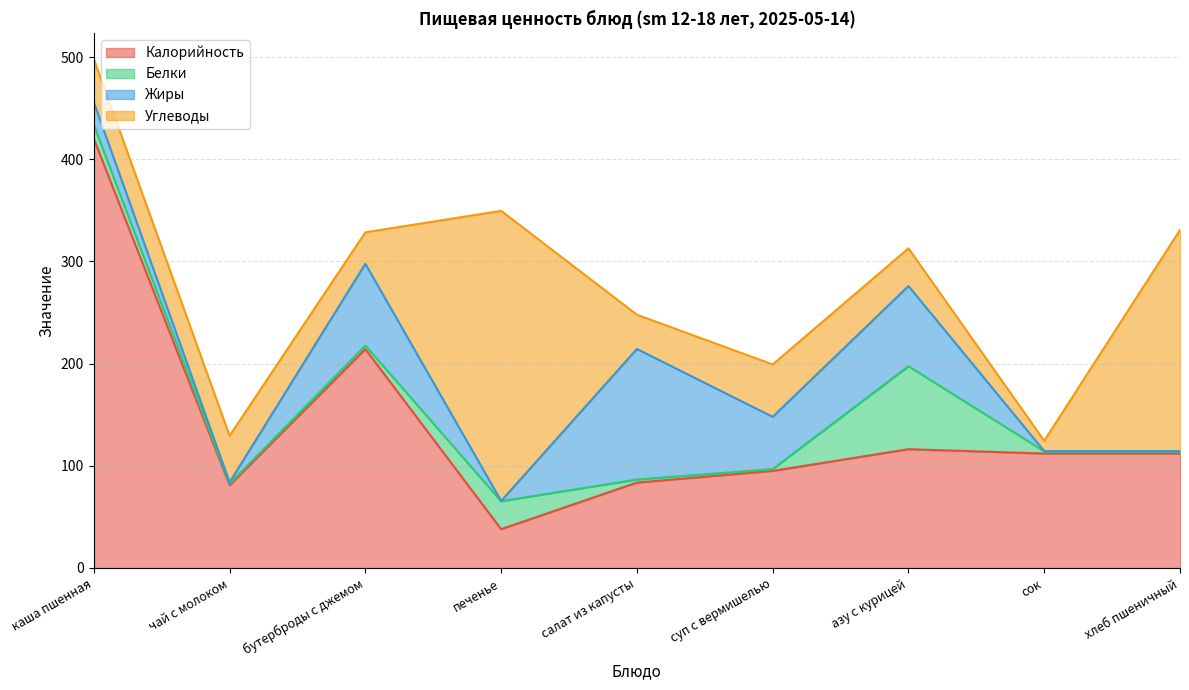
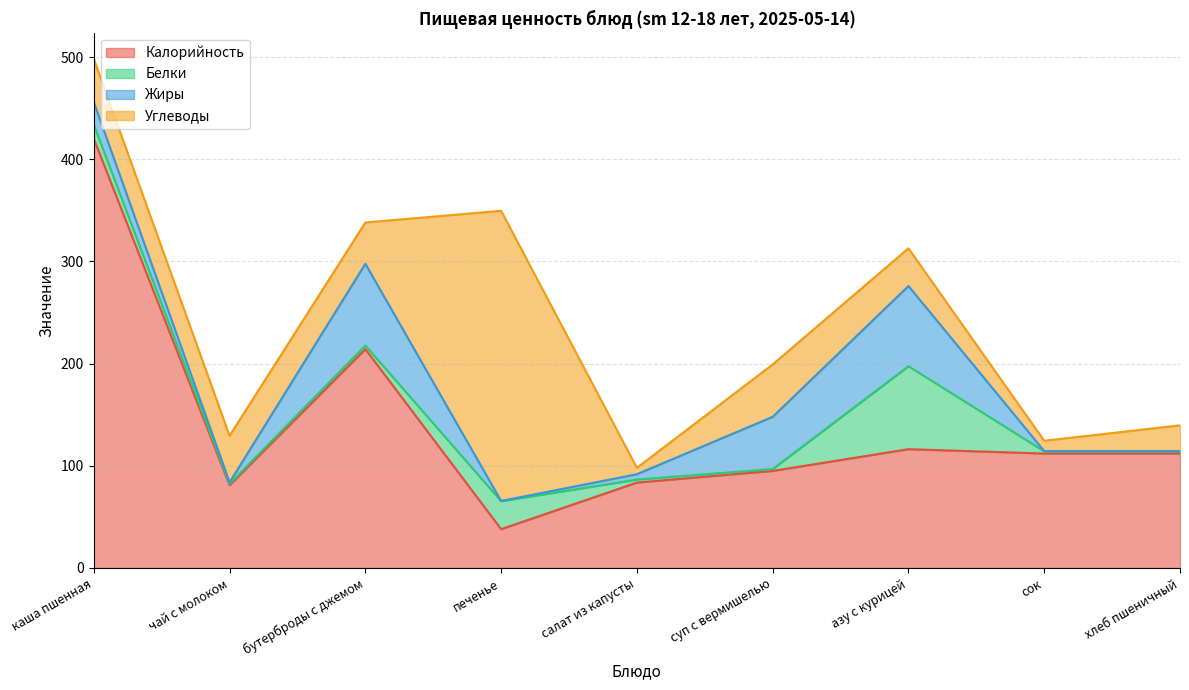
Углеводы, бутерброды с джемом: 31 -> 40
Жиры, салат из капусты: 128 -> 5
Углеводы, салат из капусты: 34 -> 6
Углеводы, хлеб пшеничный: 216 -> 25
